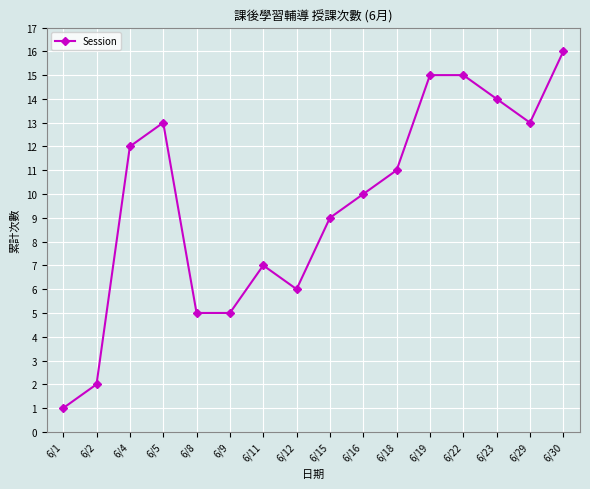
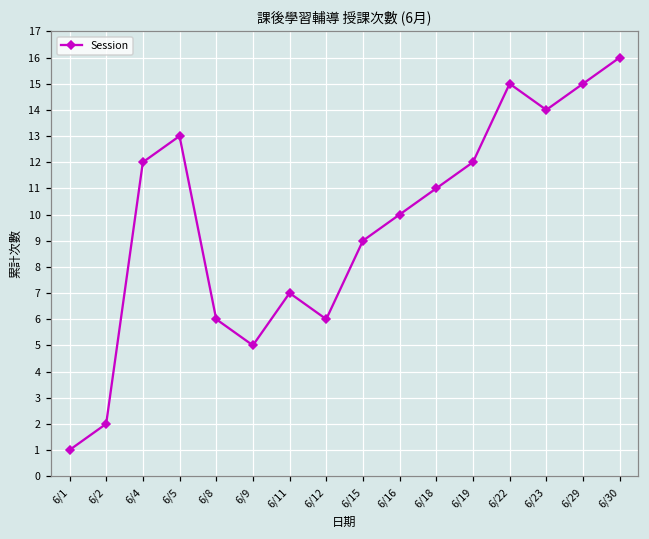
6/8: 5 -> 6
6/19: 15 -> 12
6/29: 13 -> 15
